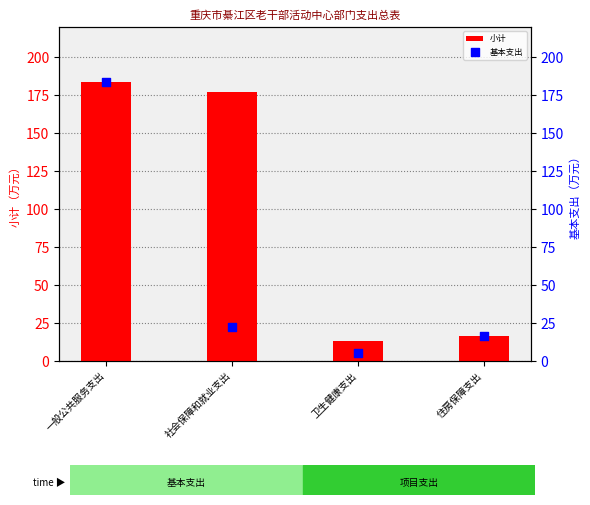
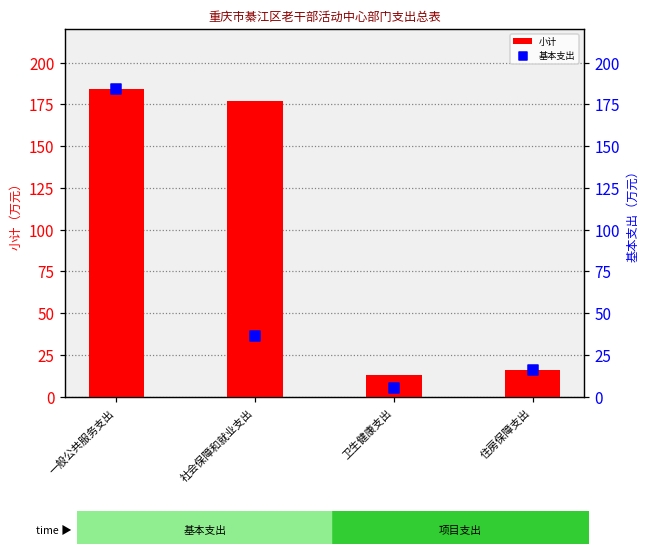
基本支出, 社会保障和就业支出: 22 -> 36
